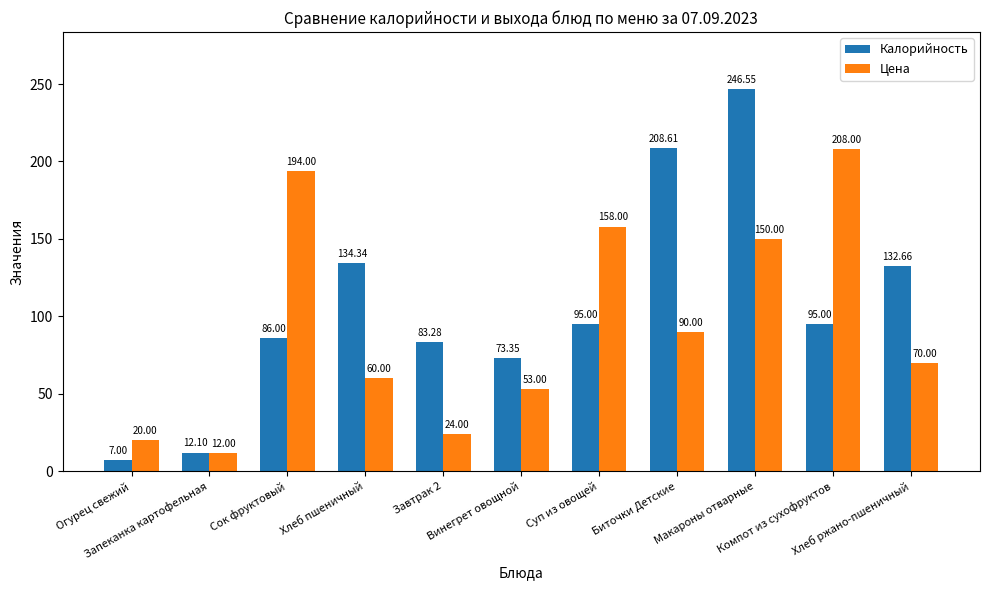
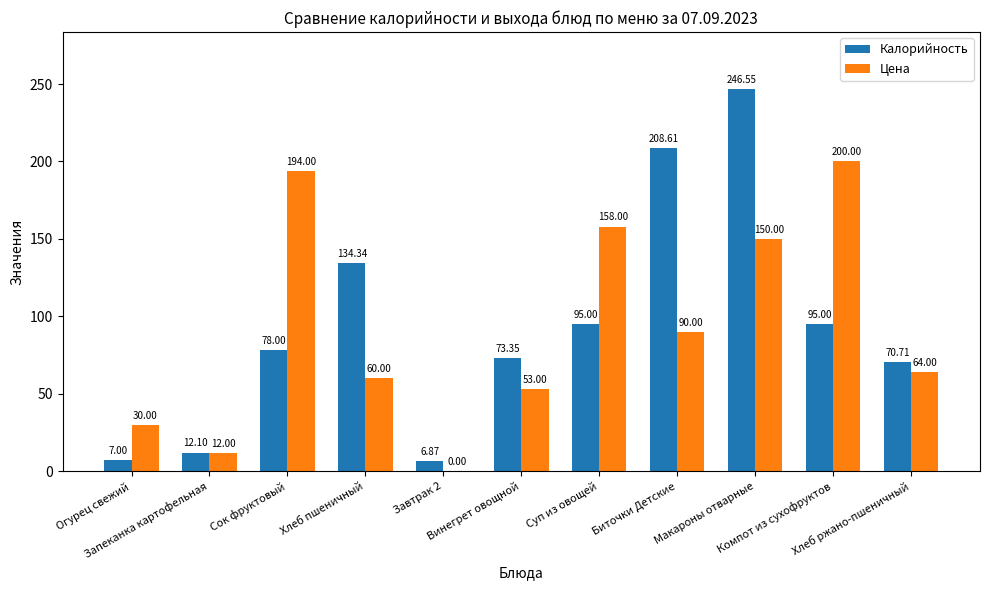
Цена, Огурец свежий: 20.00 -> 30.00
Калорийность, Сок фруктовый: 86.00 -> 78.00
Калорийность, Завтрак 2: 83.28 -> 6.87
Цена, Завтрак 2: 24.00 -> 0.00
Цена, Компот из сухофруктов: 208.00 -> 200.00
Калорийность, Хлеб ржано-пшеничный: 132.66 -> 70.71
Цена, Хлеб ржано-пшеничный: 70.00 -> 64.00
